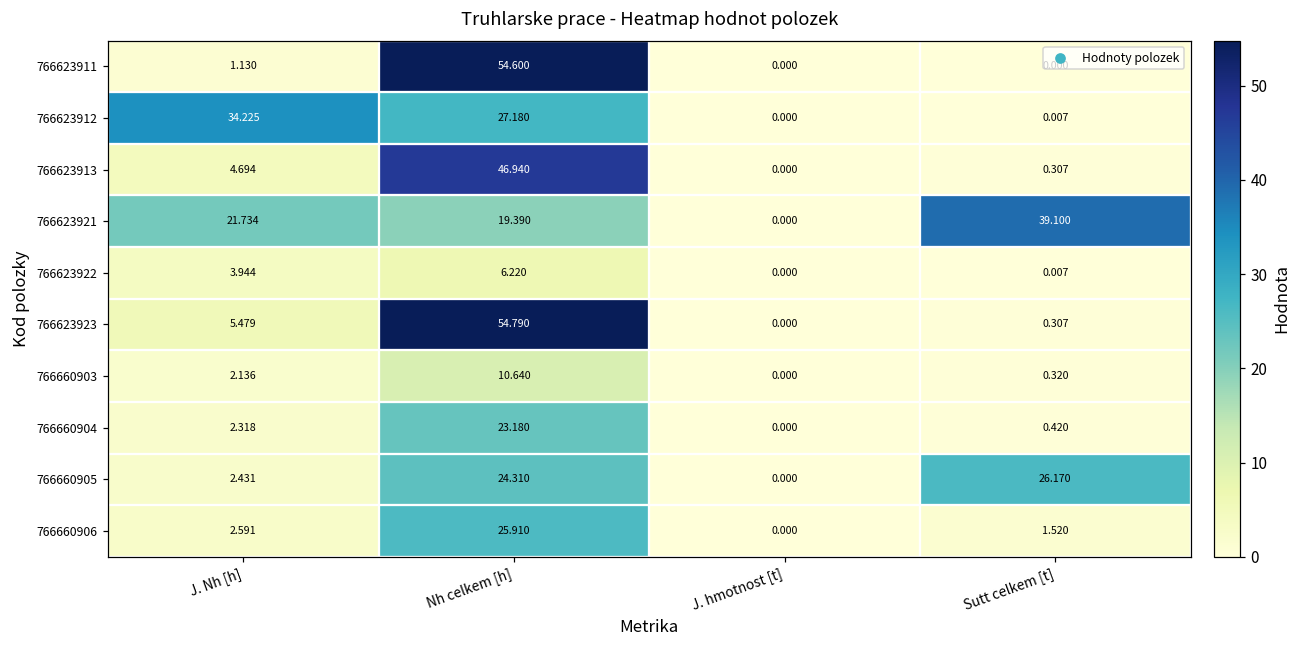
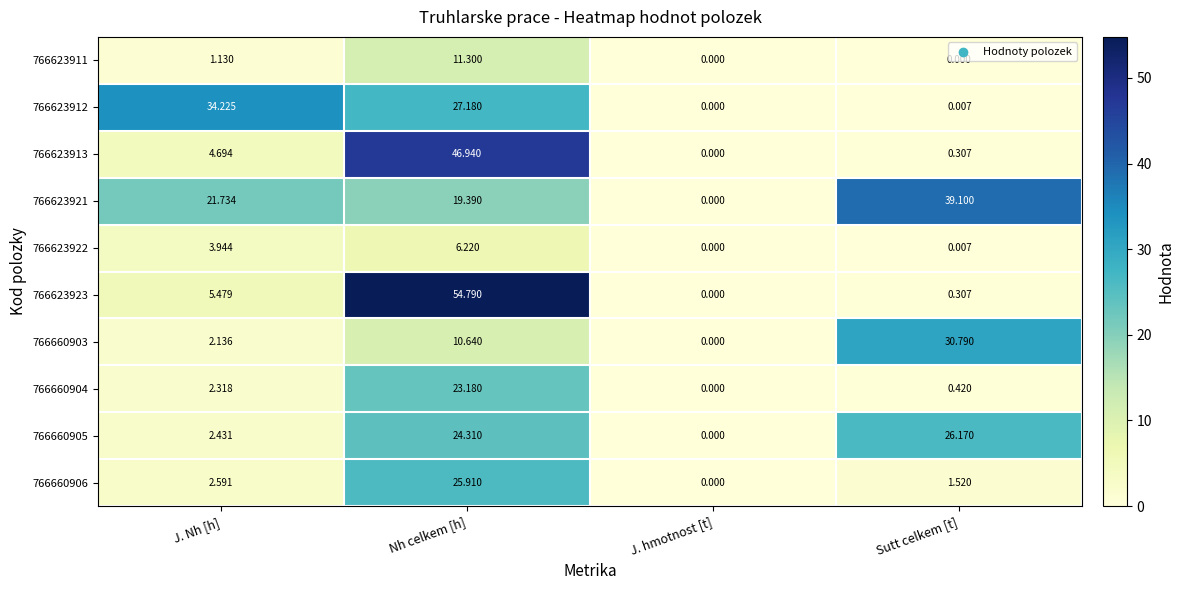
766623911, Nh celkem [h]: 54.600 -> 11.300
766660903, Sutt celkem [t]: 0.320 -> 30.790
